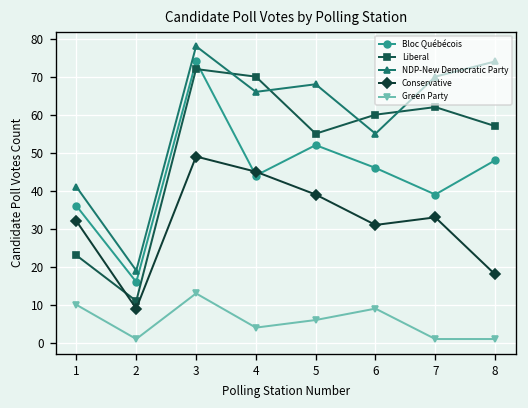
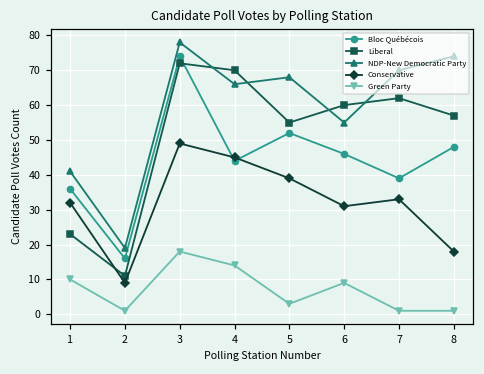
Green Party, 3: 13 -> 18
Green Party, 4: 4 -> 14
Green Party, 5: 6 -> 3
